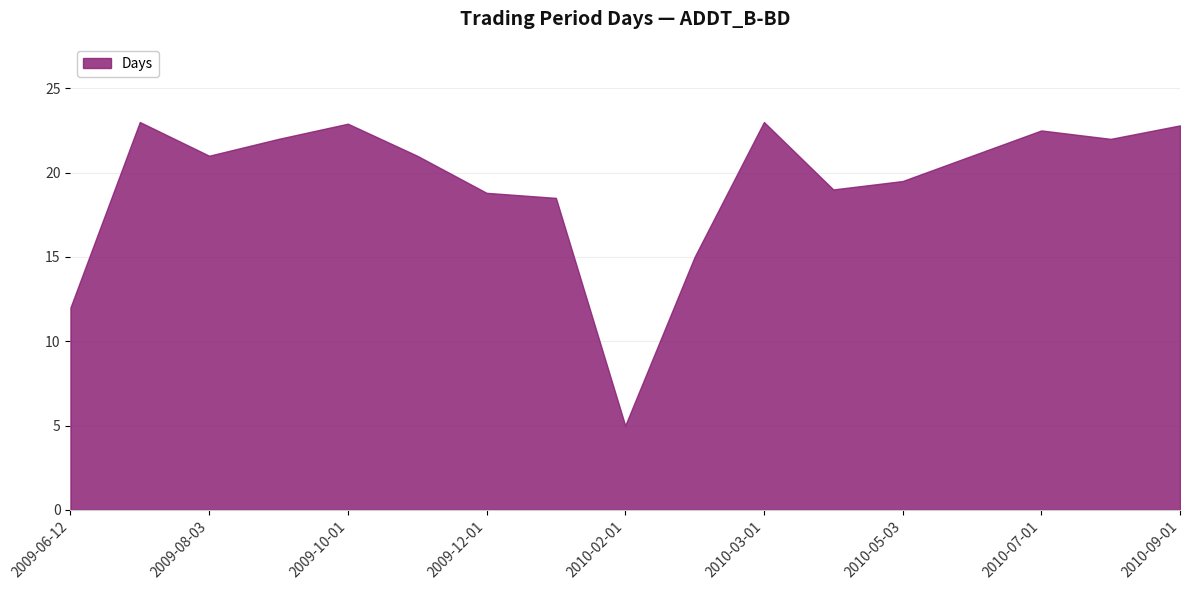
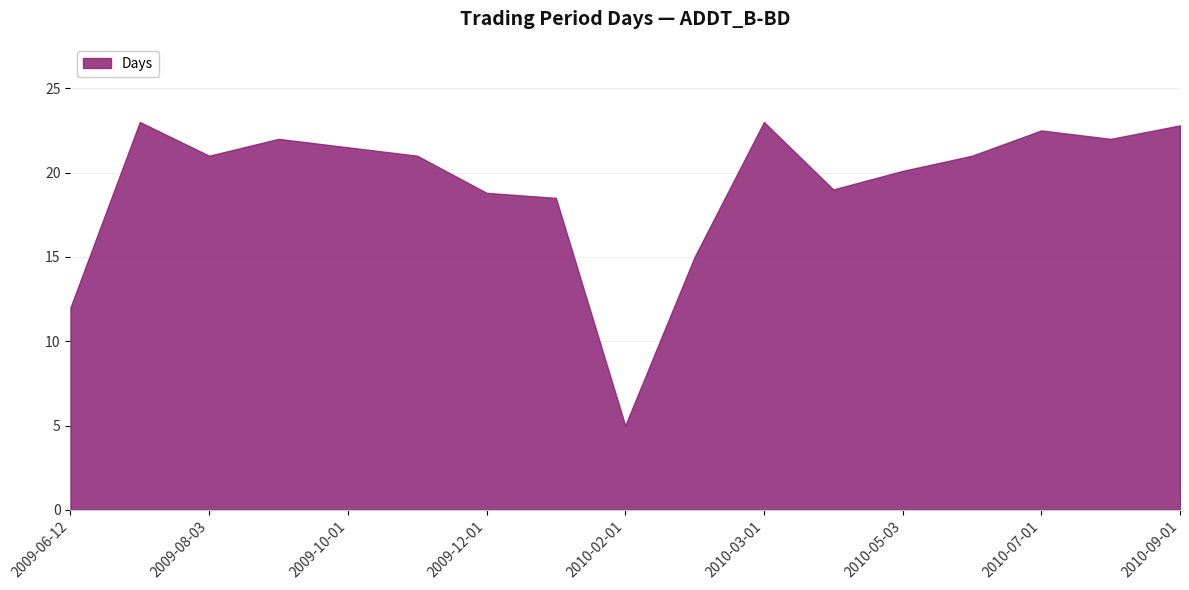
2009-10-01: 22.9 -> 21.5
2010-05-03: 19.5 -> 20.1
